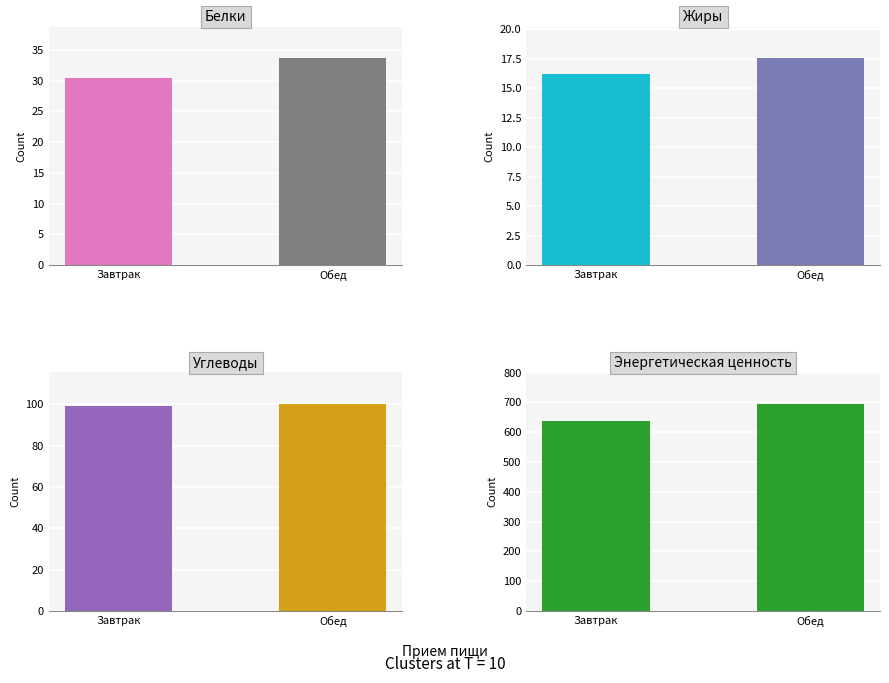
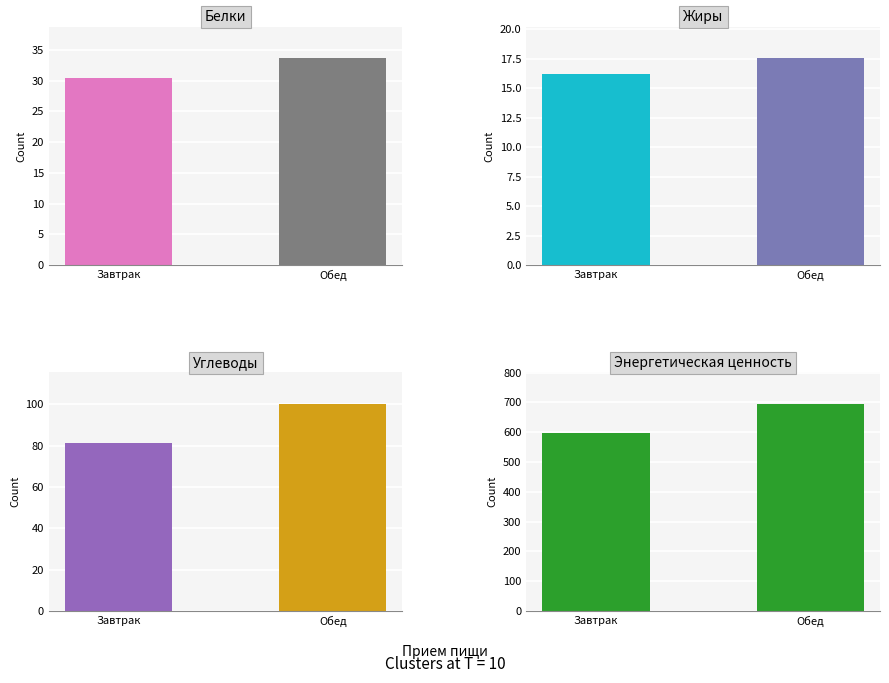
Углеводы, Завтрак: 99 -> 81
Энергетическая ценность, Завтрак: 640 -> 600
